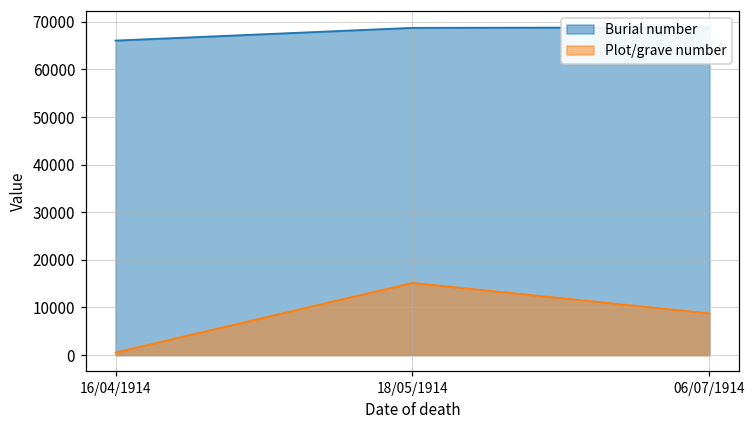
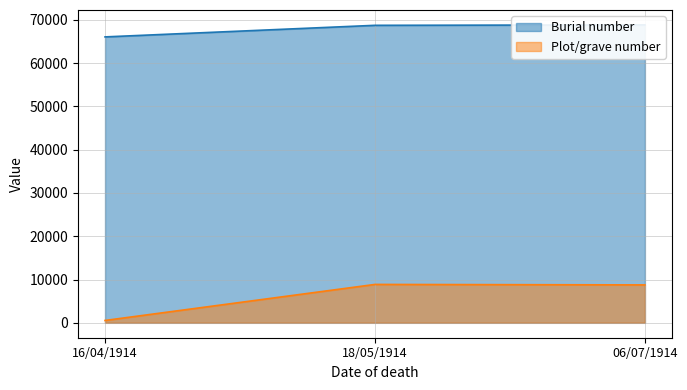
Plot/grave number, 18/05/1914: 15000 -> 9000
